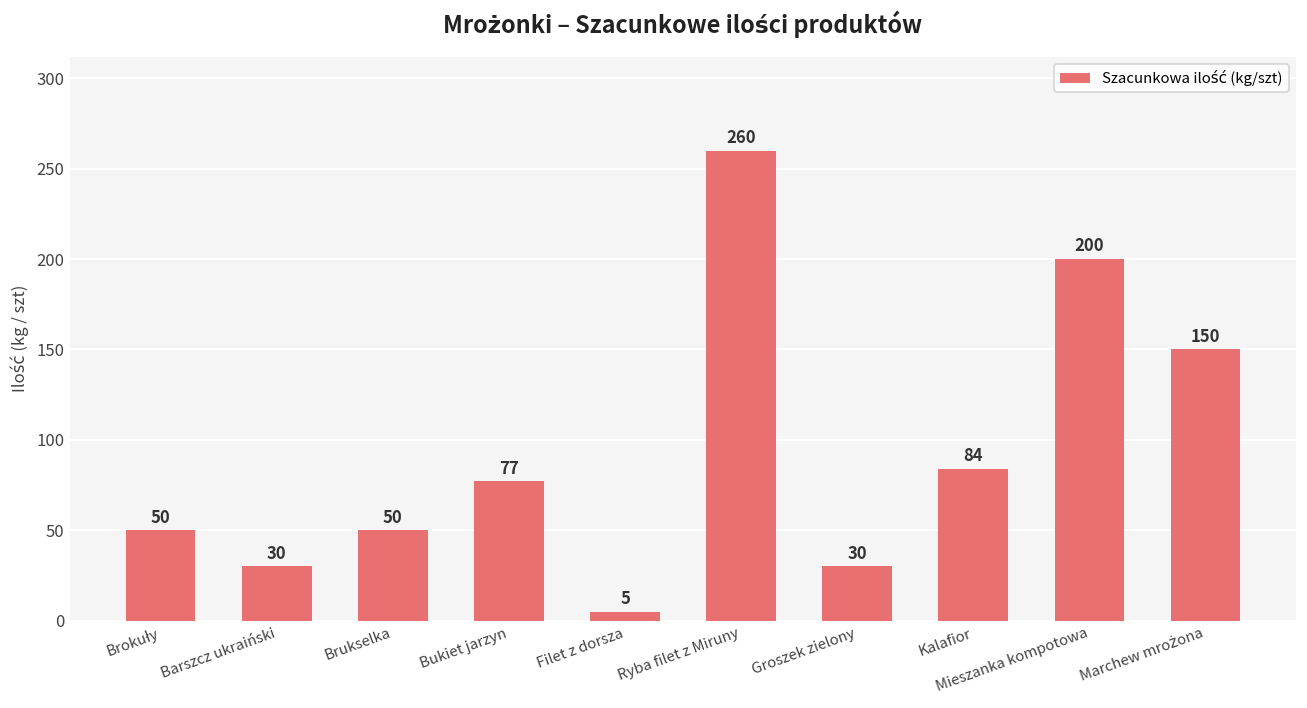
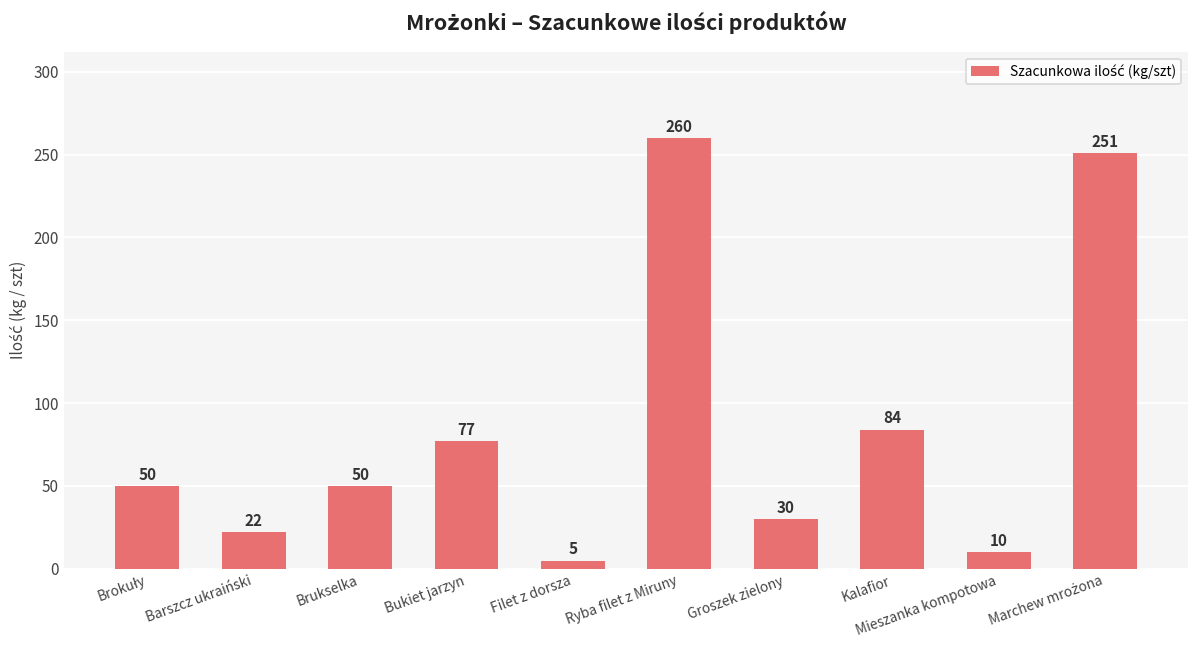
Barszcz ukraiński: 30 -> 22
Mieszanka kompotowa: 200 -> 10
Marchew mrożona: 150 -> 251
